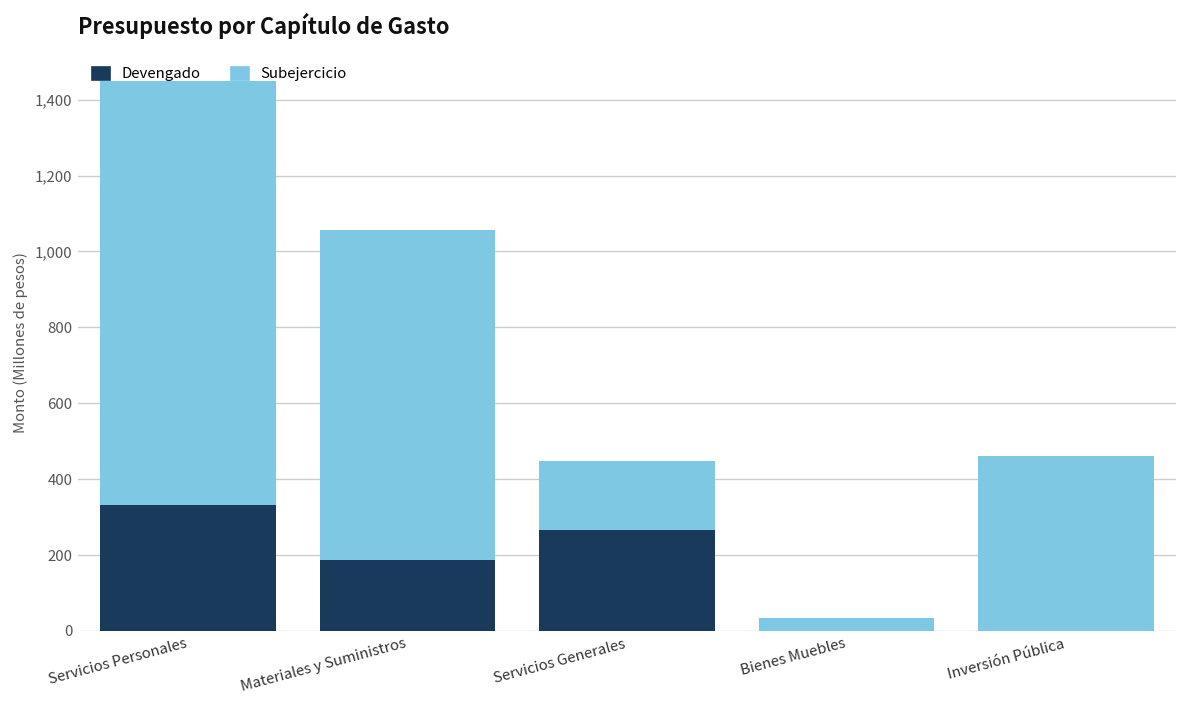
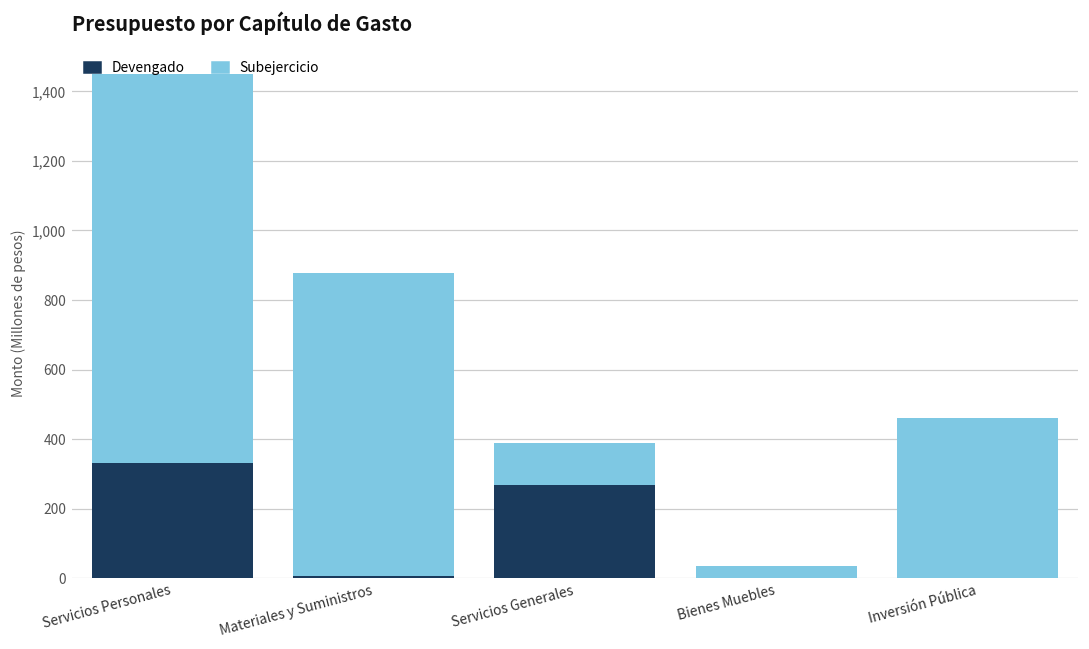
Devengado, Materiales y Suministros: 190 -> 10
Subejercicio, Servicios Generales: 180 -> 120
